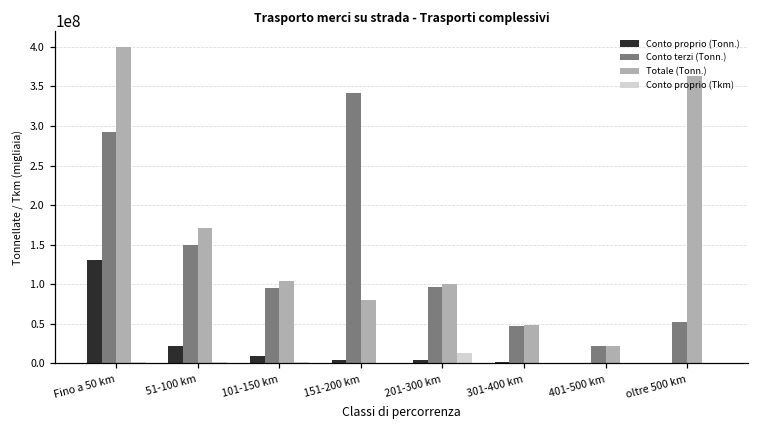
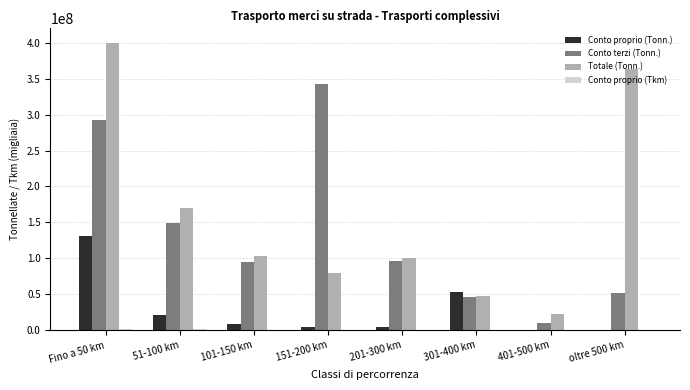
Conto proprio (Tkm), 201-300 km: 10000000 -> 0
Conto proprio (Tonn.), 301-400 km: 0 -> 50000000
Conto terzi (Tonn.), 401-500 km: 20000000 -> 10000000
